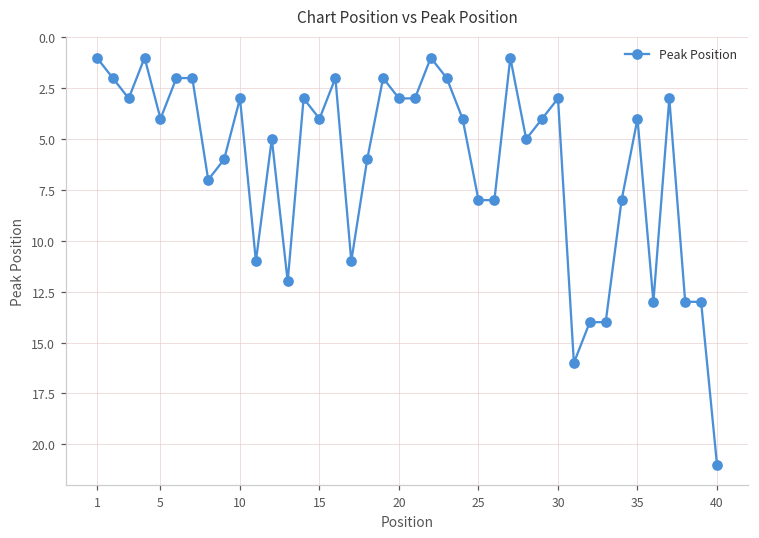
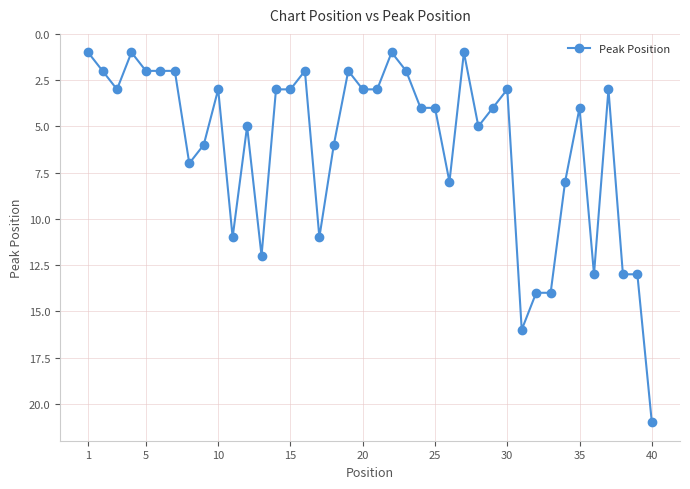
5: 4 -> 2
15: 4 -> 3
25: 8 -> 4
